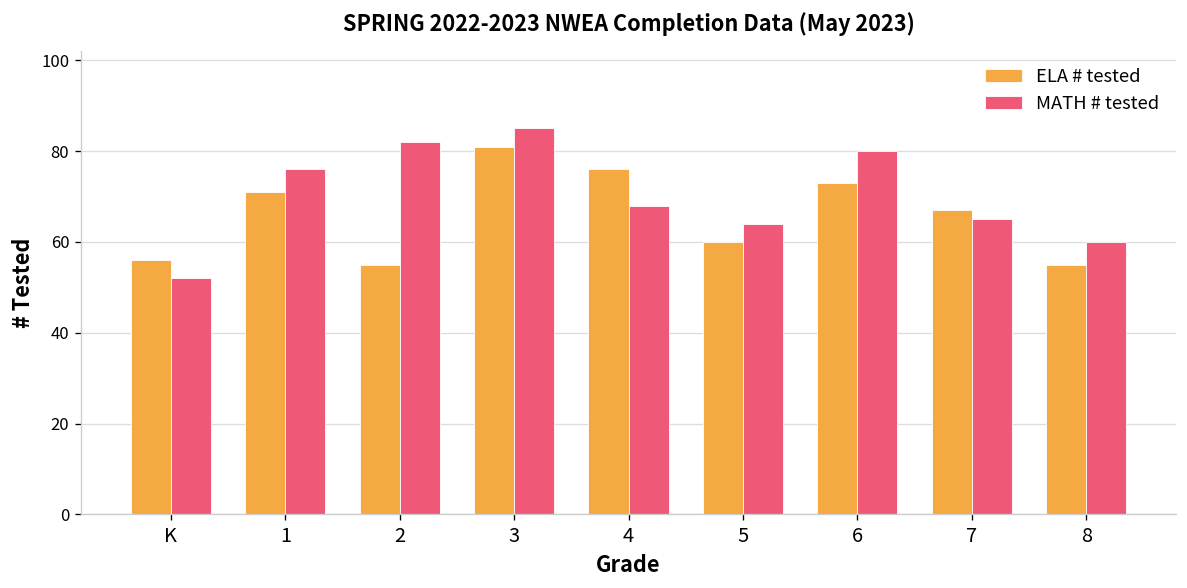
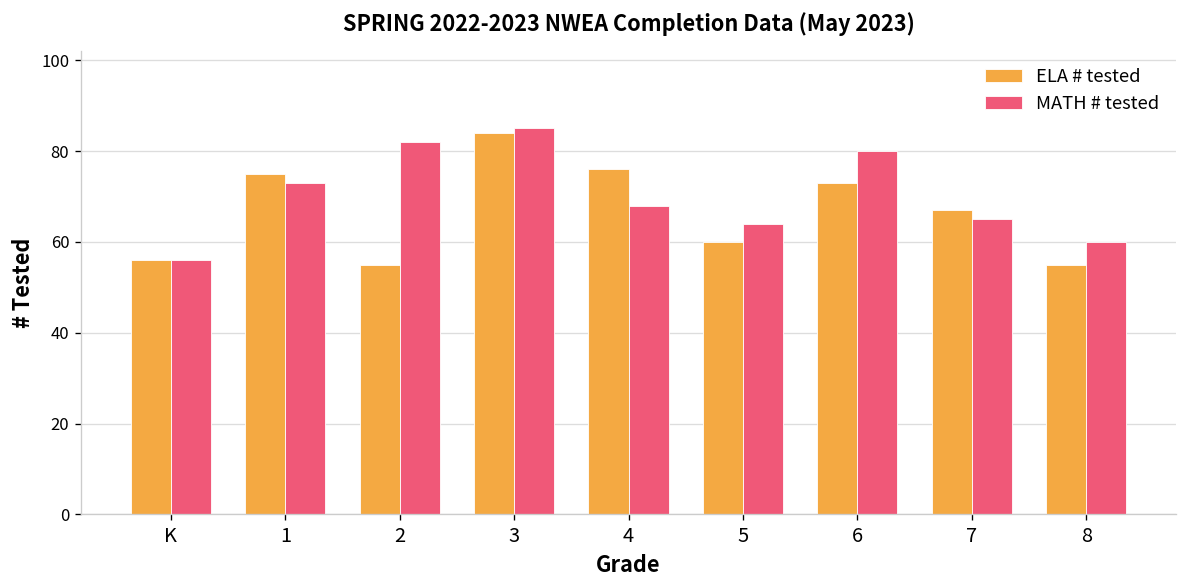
MATH # tested, K: 52 -> 56
ELA # tested, 1: 71 -> 75
MATH # tested, 1: 76 -> 73
ELA # tested, 3: 81 -> 84
